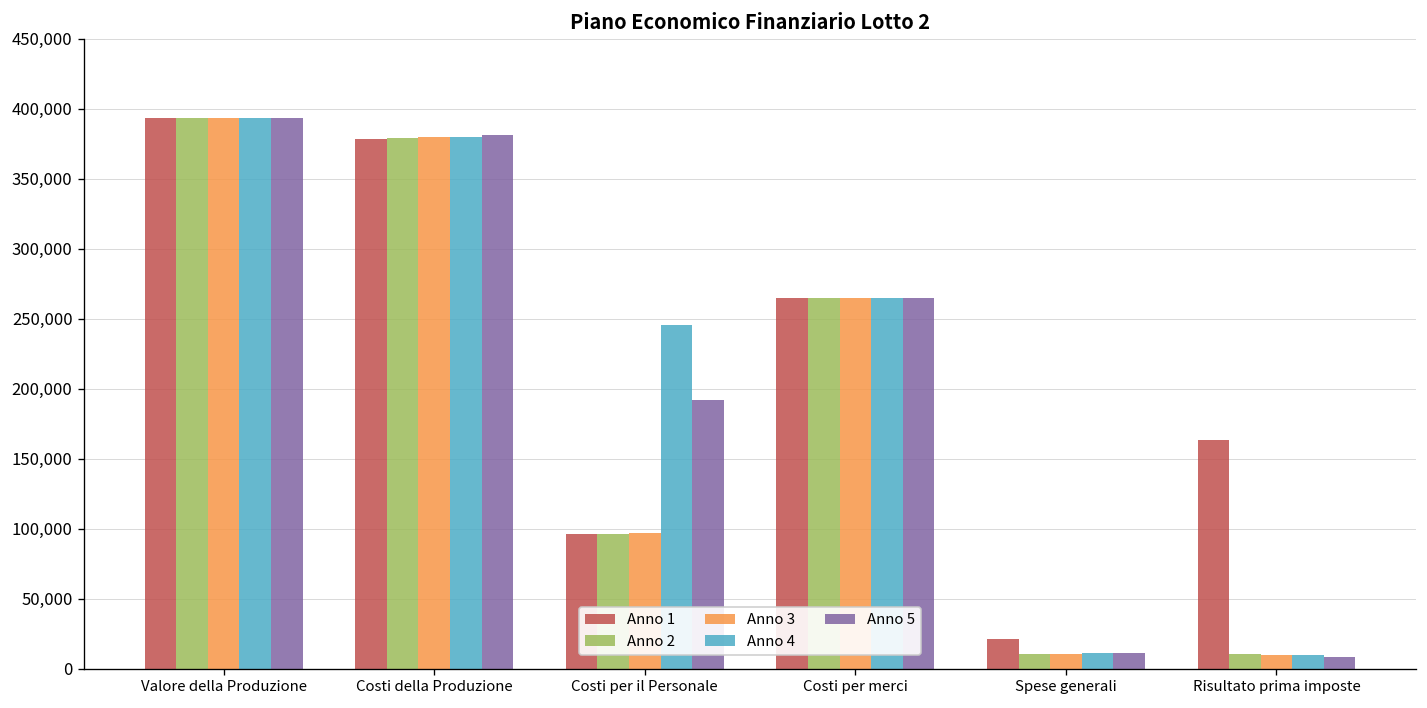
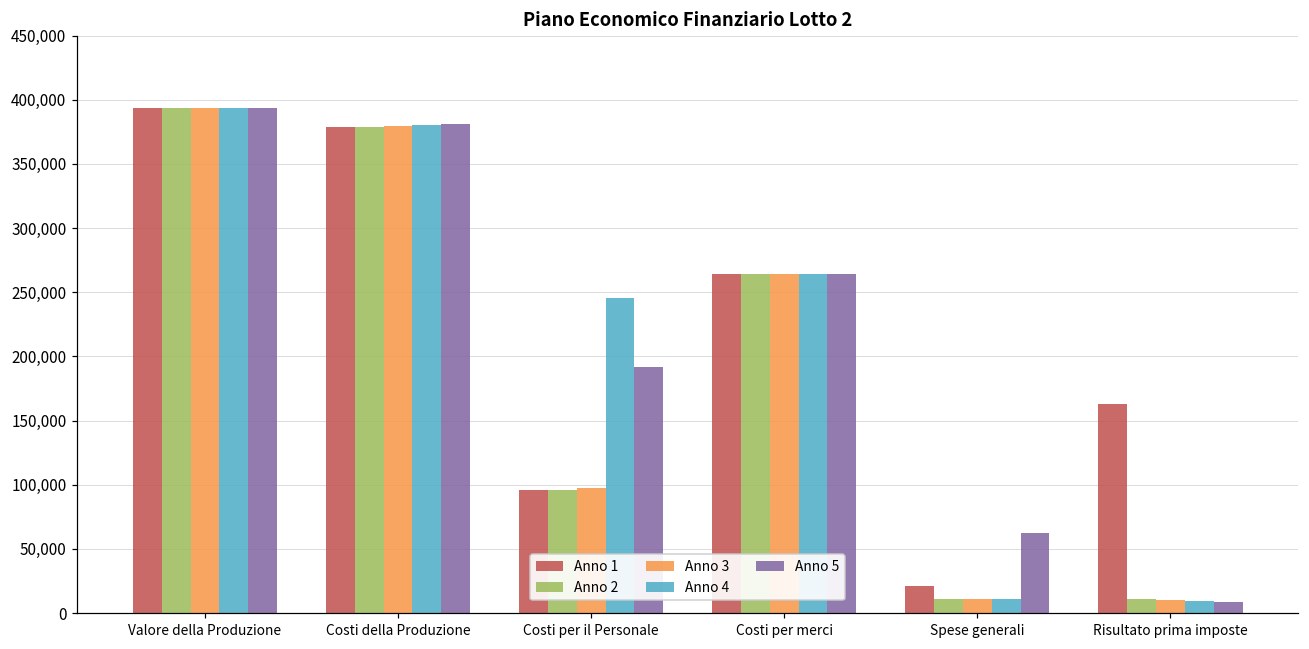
Anno 5, Spese generali: 11,000 -> 63,000
